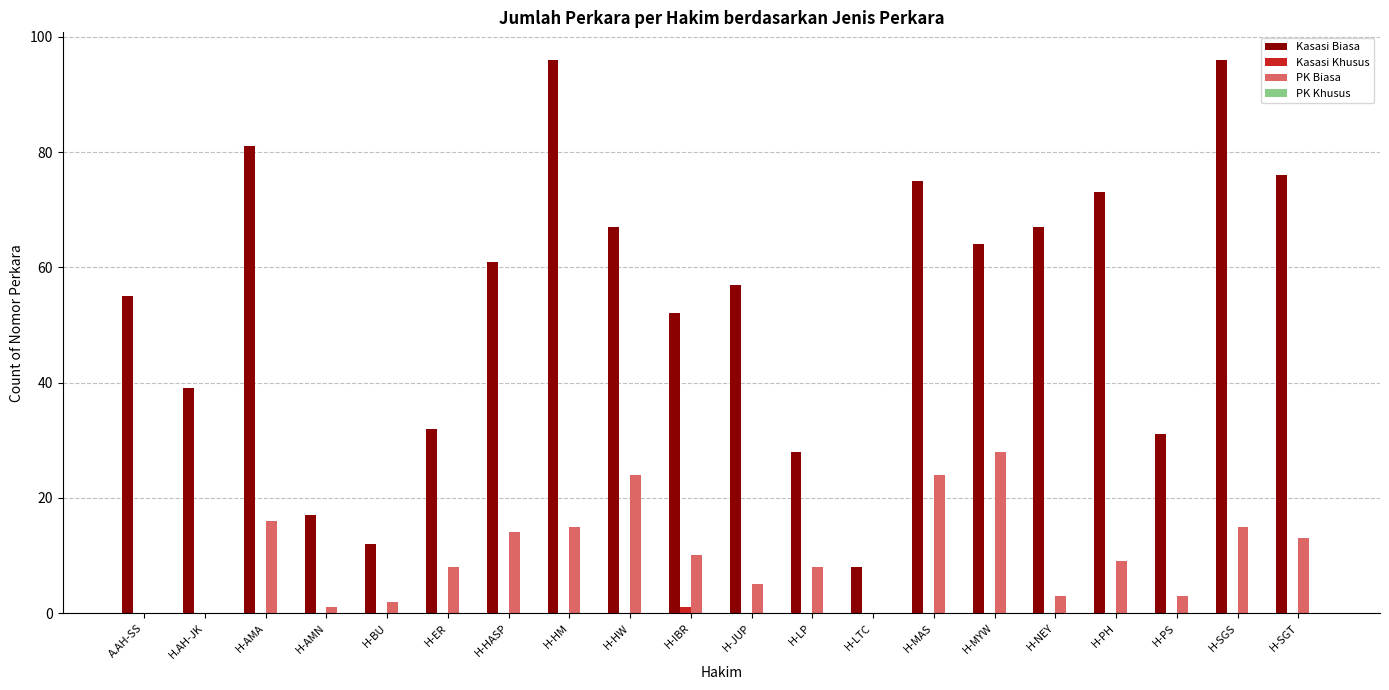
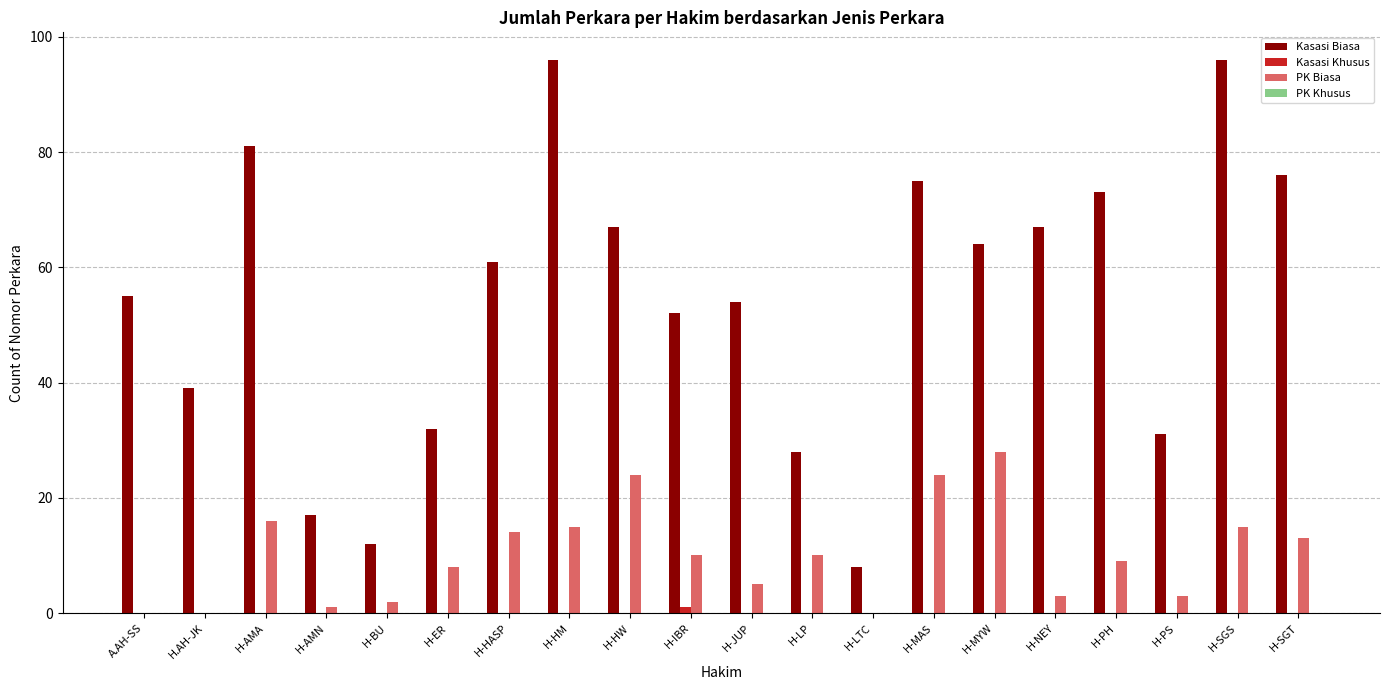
Kasasi Biasa, H-JUP: 57 -> 54
PK Biasa, H-LP: 8 -> 10
